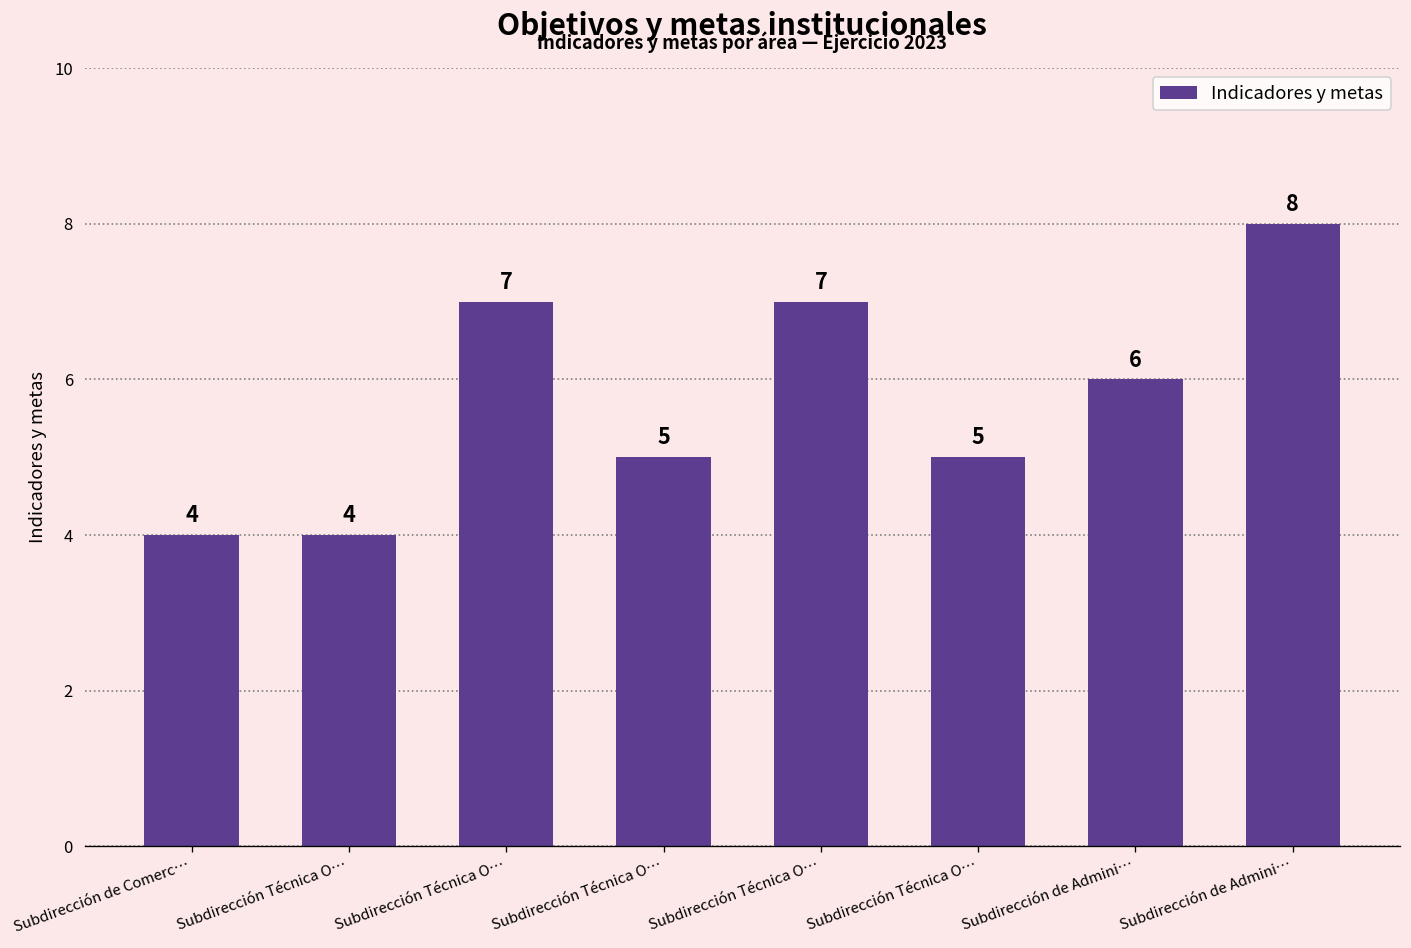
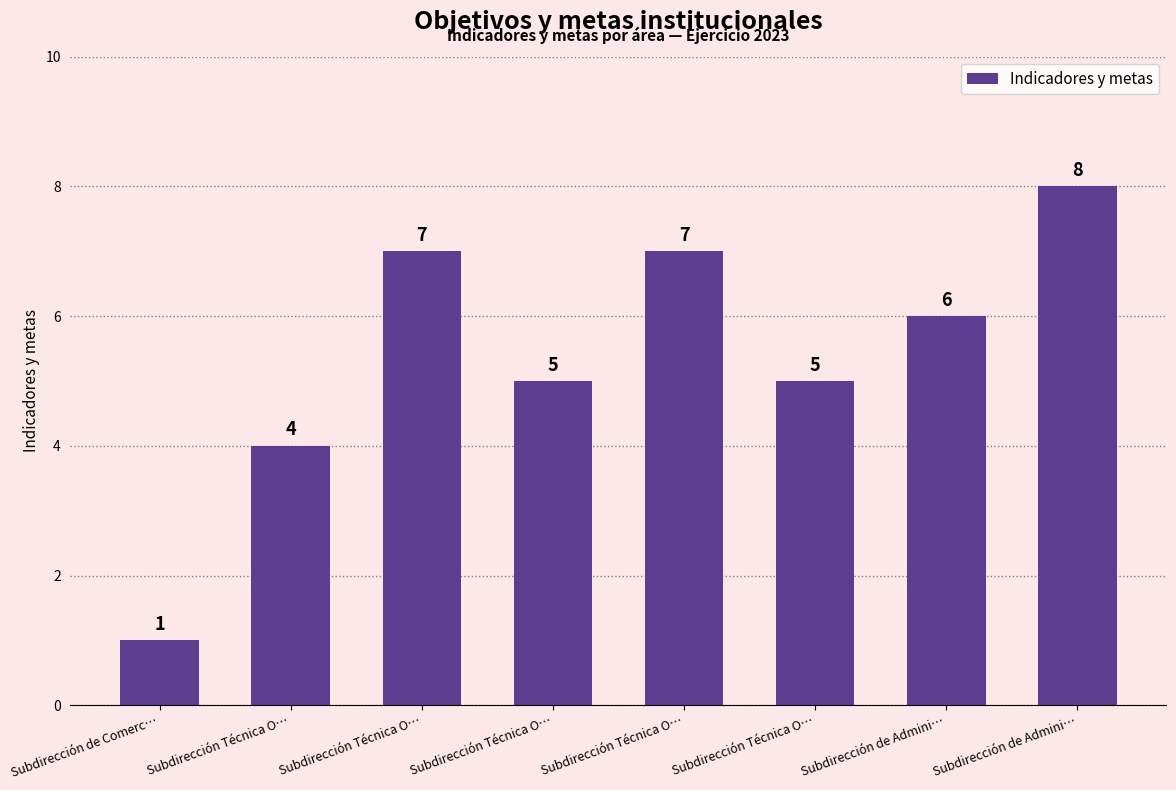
Subdirección de Comerc…: 4 -> 1
